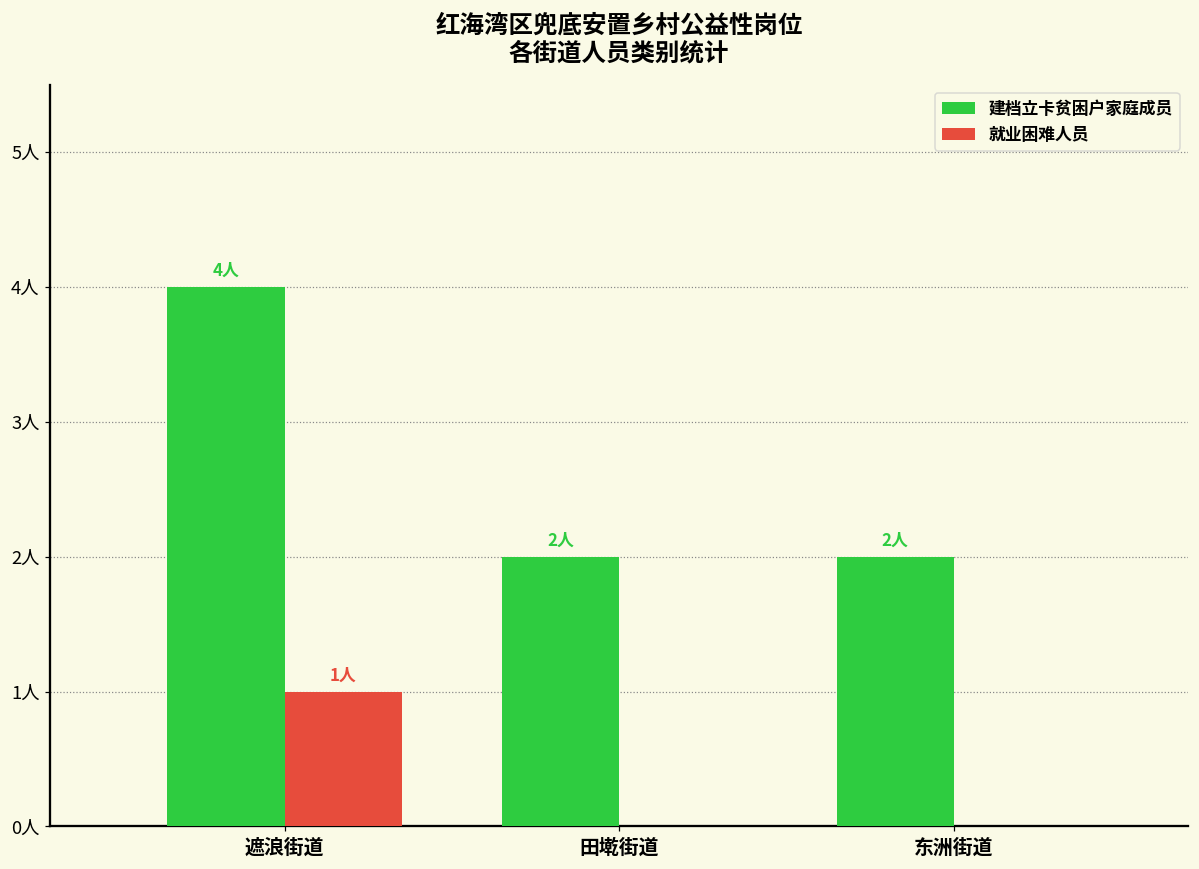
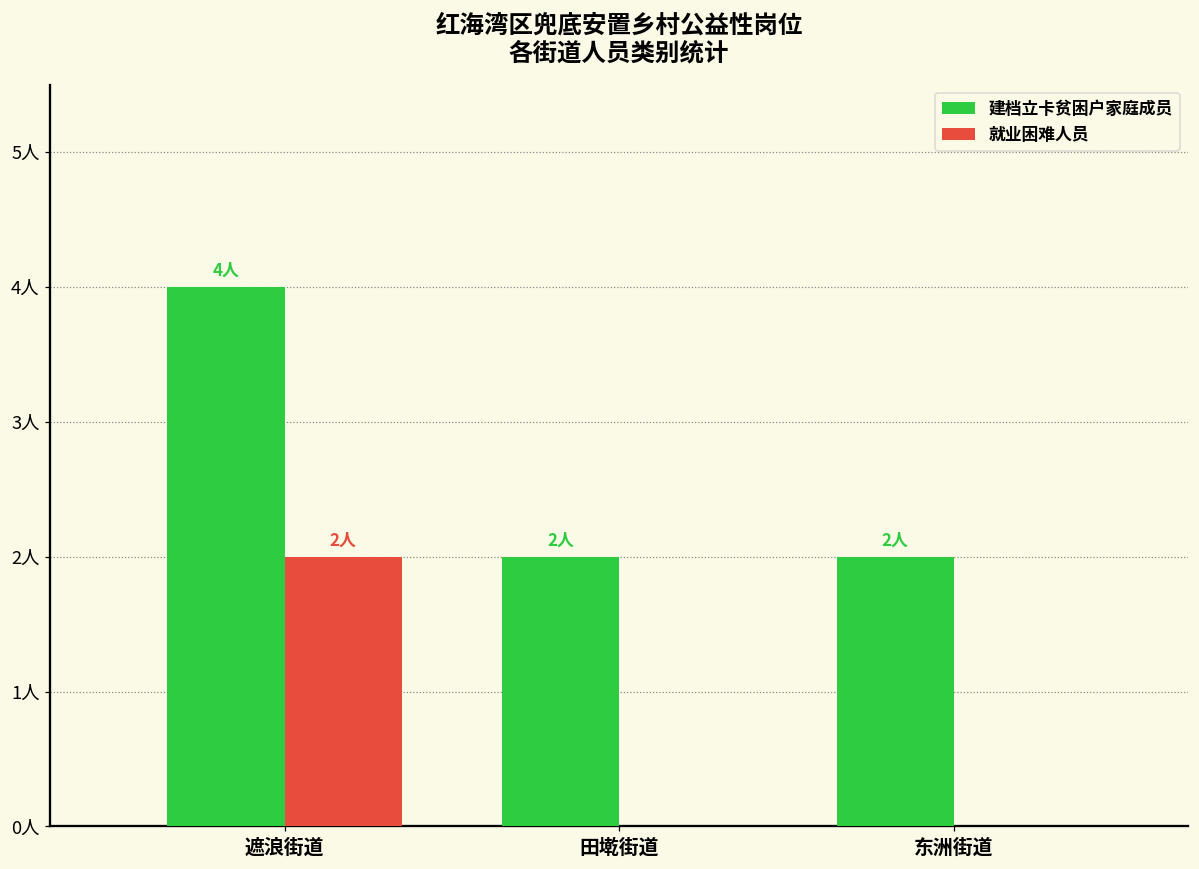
就业困难人员, 遮浪街道: 1人 -> 2人
